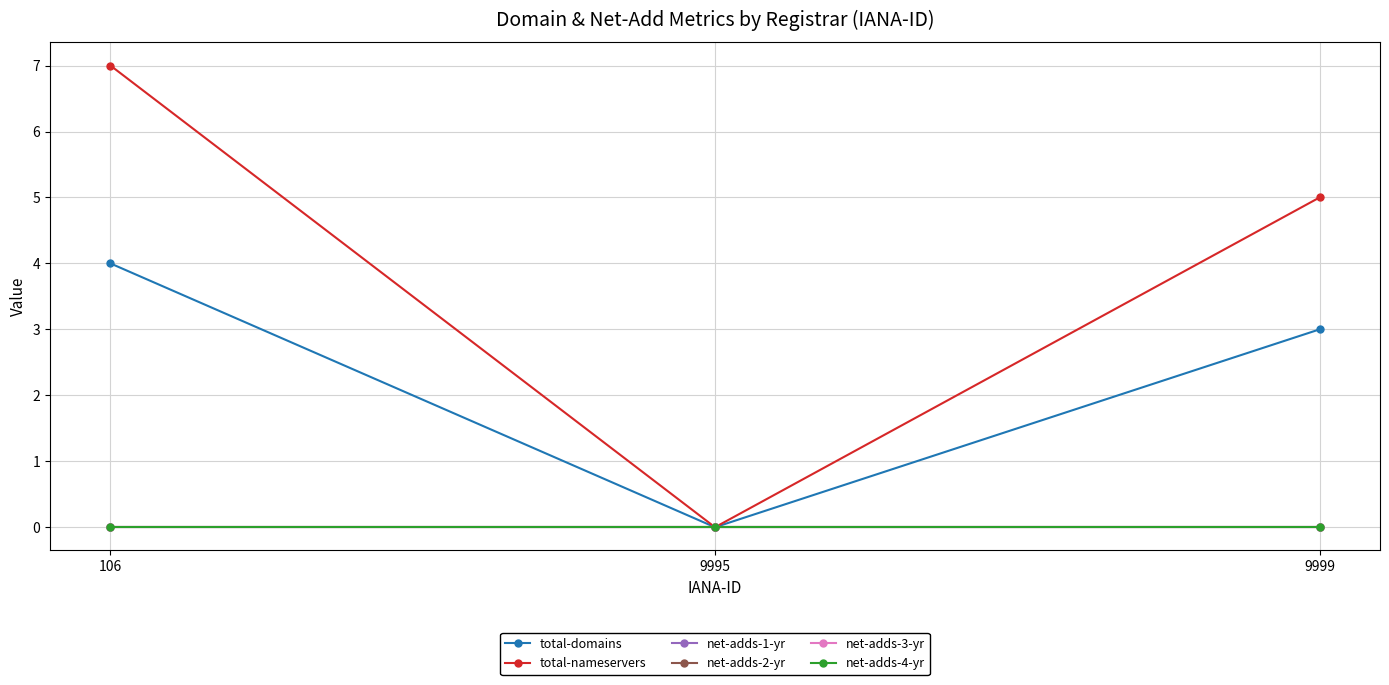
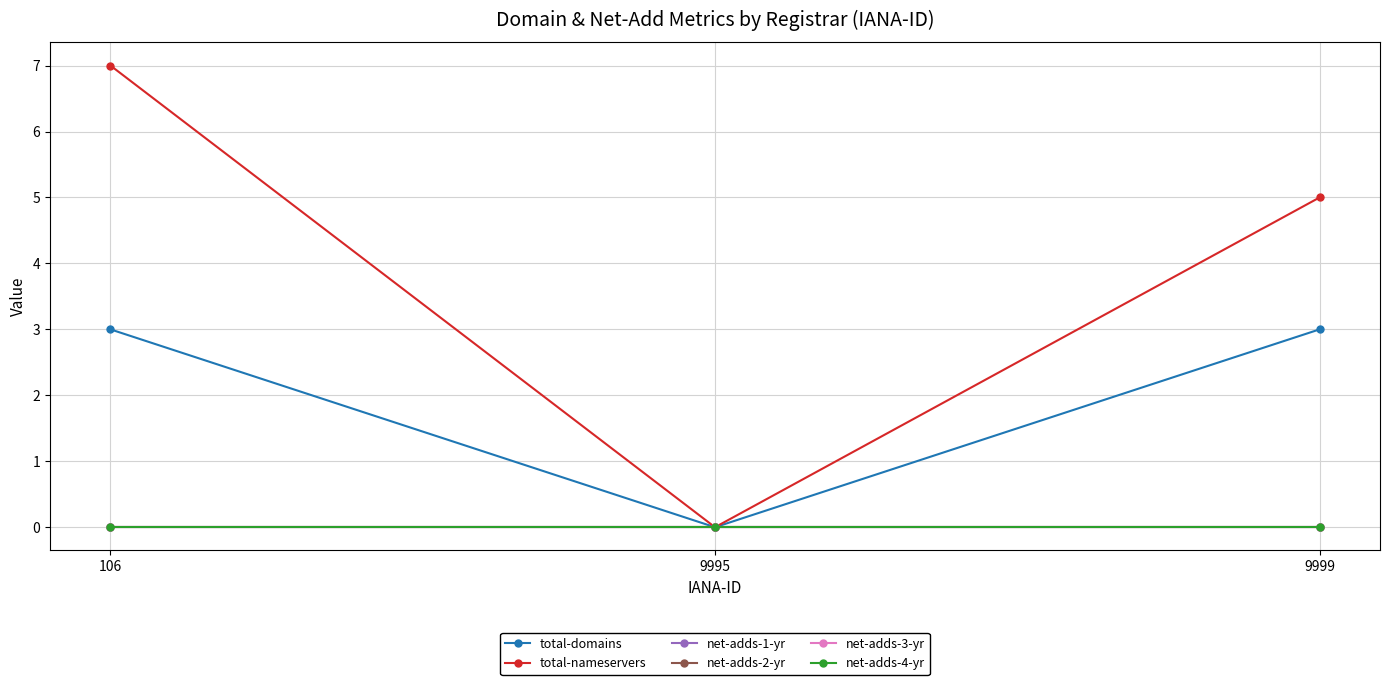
total-domains, 106: 4 -> 3
